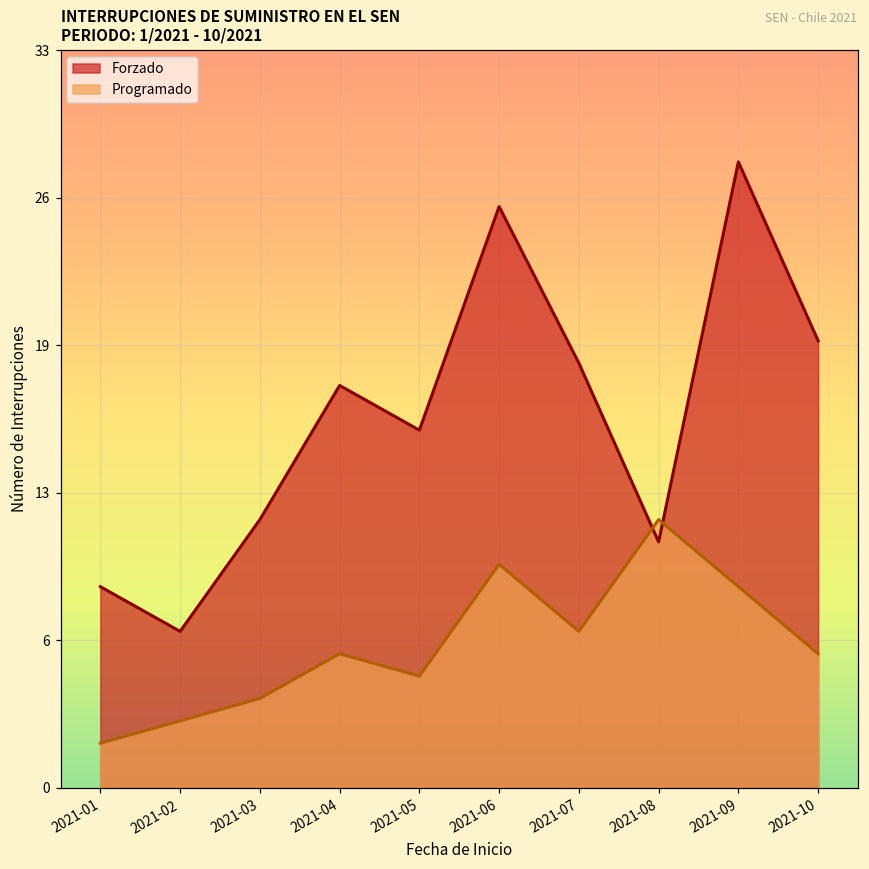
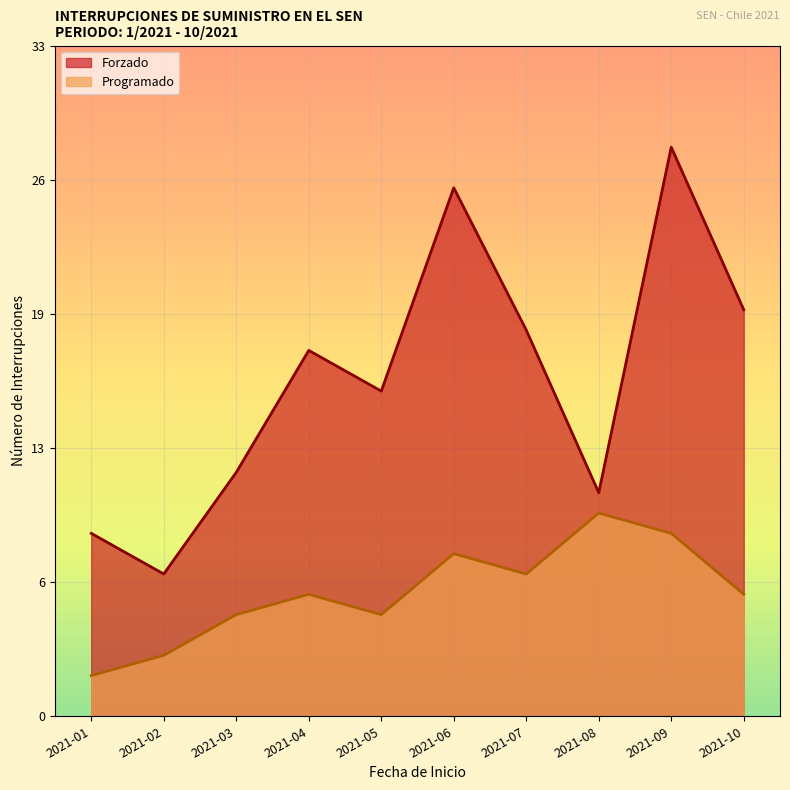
Programado, 2021-03: 4 -> 5
Programado, 2021-06: 10 -> 8
Programado, 2021-08: 12 -> 10
